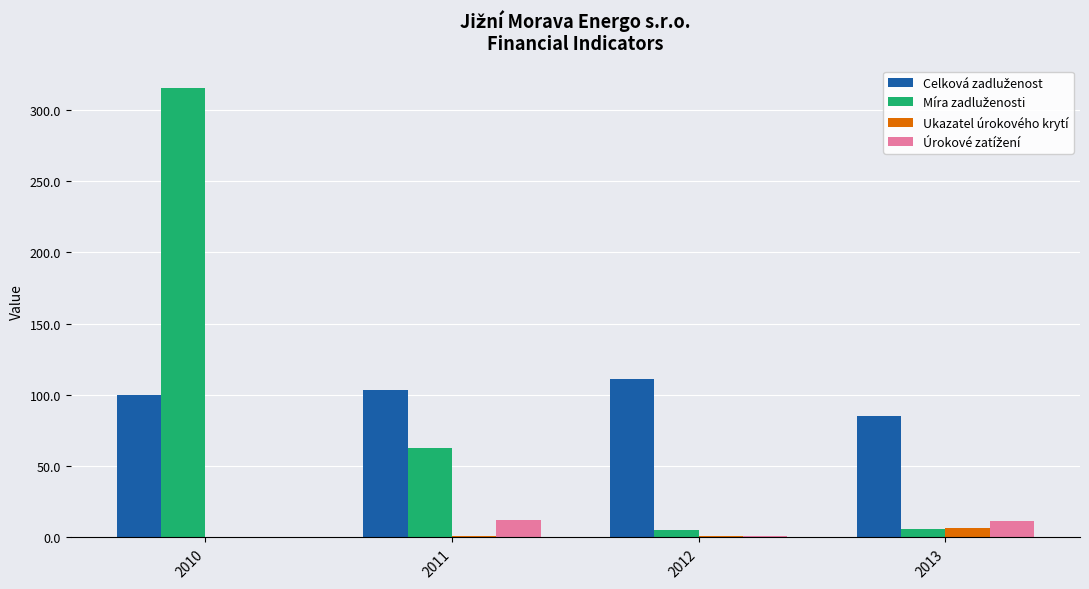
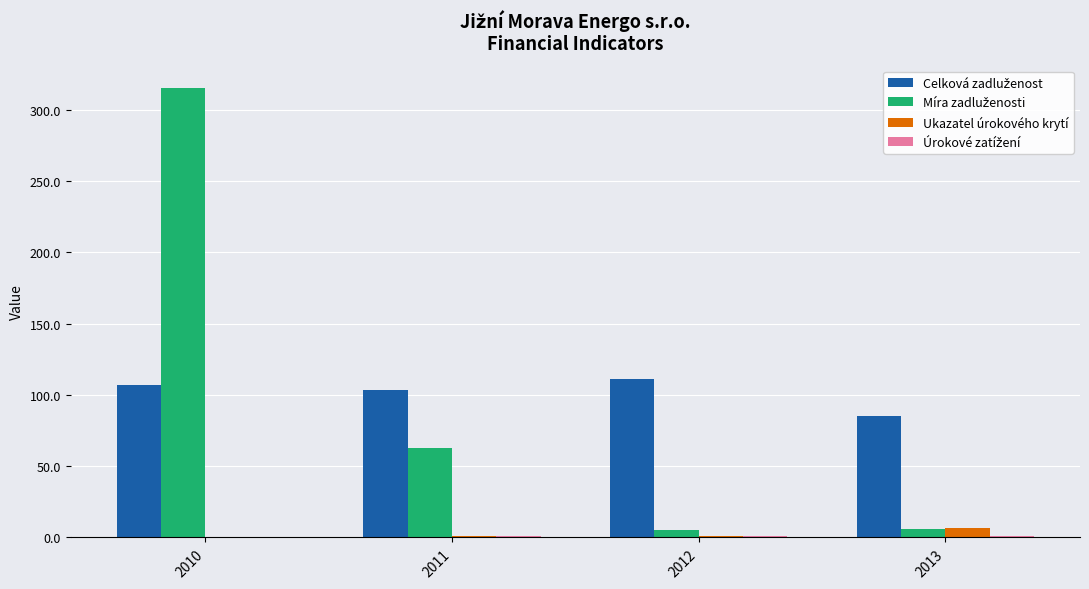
Celková zadluženost, 2010: 100 -> 107
Úrokové zatížení, 2011: 12 -> 1
Úrokové zatížení, 2013: 12 -> 1
